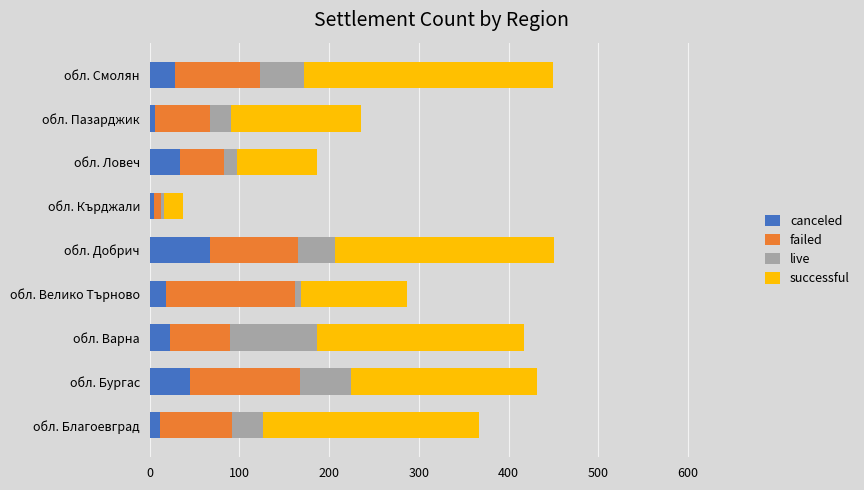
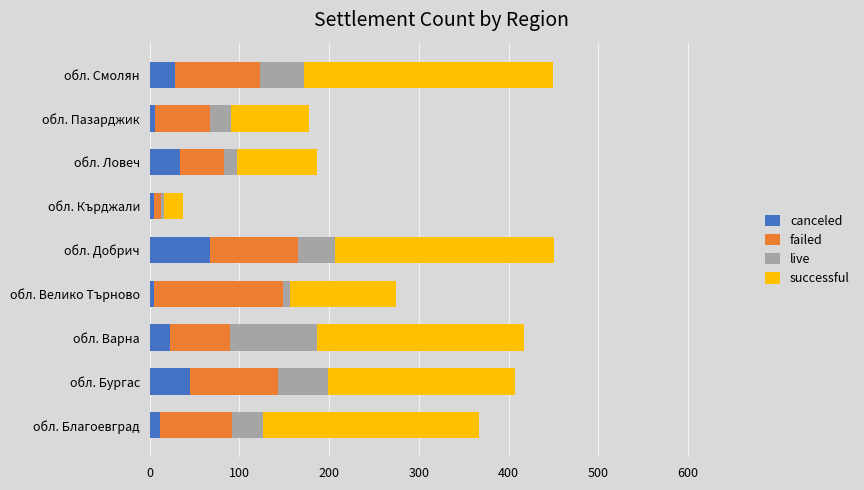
successful, обл. Пазарджик: 150 -> 90
canceled, обл. Велико Търново: 20 -> 10
failed, обл. Бургас: 120 -> 100
